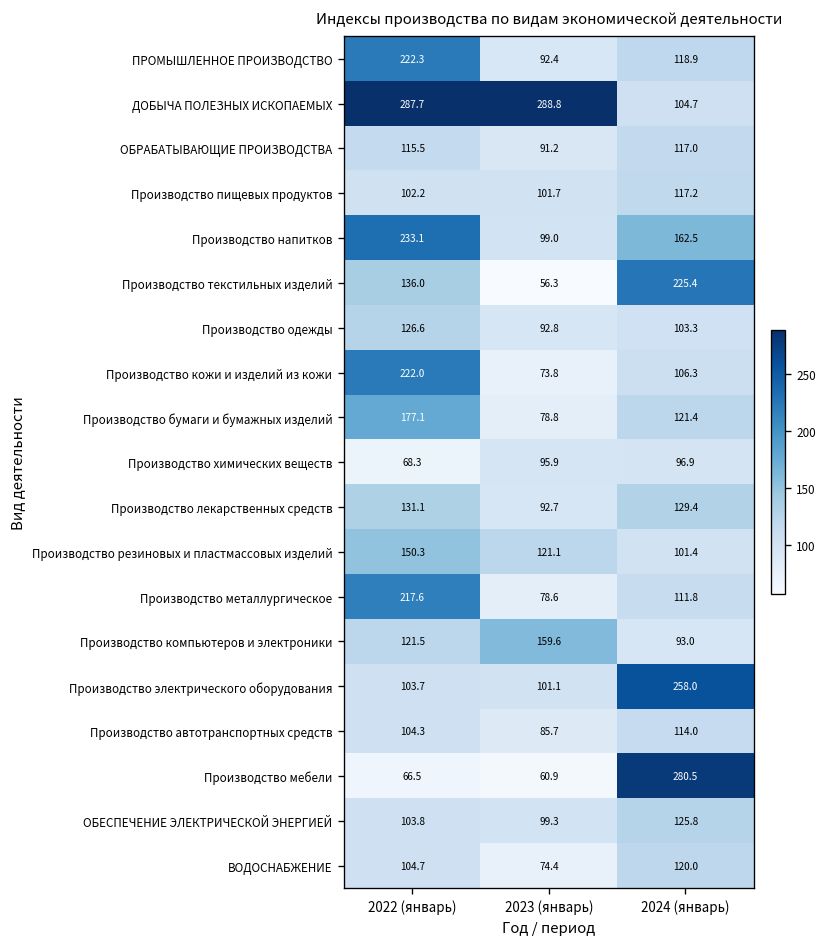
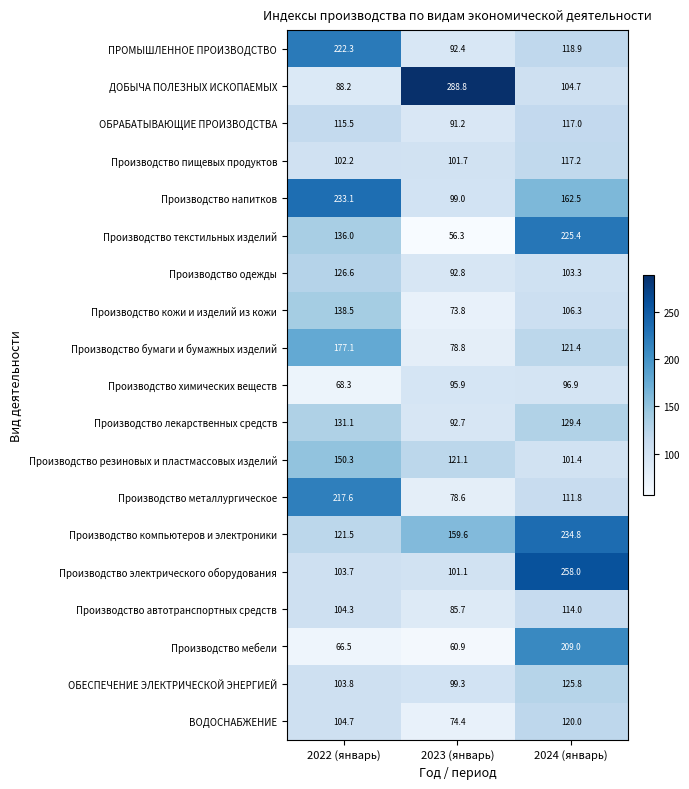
ДОБЫЧА ПОЛЕЗНЫХ ИСКОПАЕМЫХ, 2022 (январь): 287.7 -> 88.2
Производство кожи и изделий из кожи, 2022 (январь): 222.0 -> 138.5
Производство компьютеров и электроники, 2024 (январь): 93.0 -> 234.8
Производство мебели, 2024 (январь): 280.5 -> 209.0
